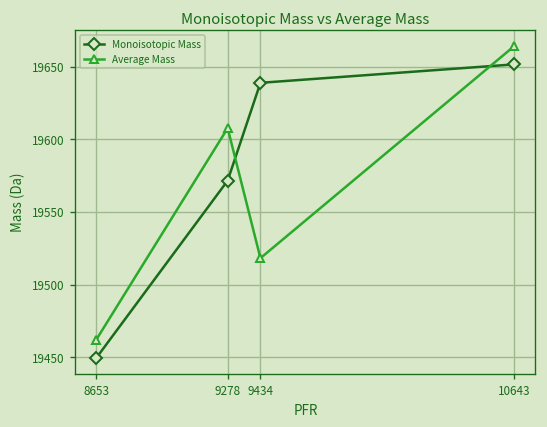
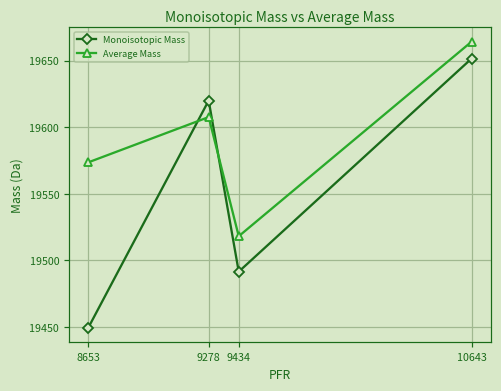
Average Mass, 8653: 19462 -> 19574
Monoisotopic Mass, 9278: 19572 -> 19620
Monoisotopic Mass, 9434: 19639 -> 19492
